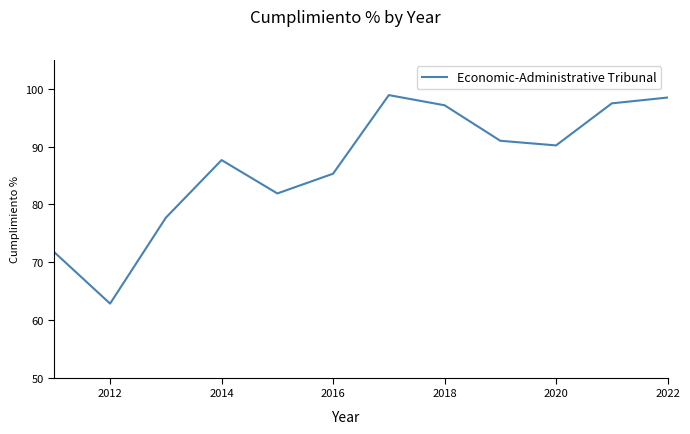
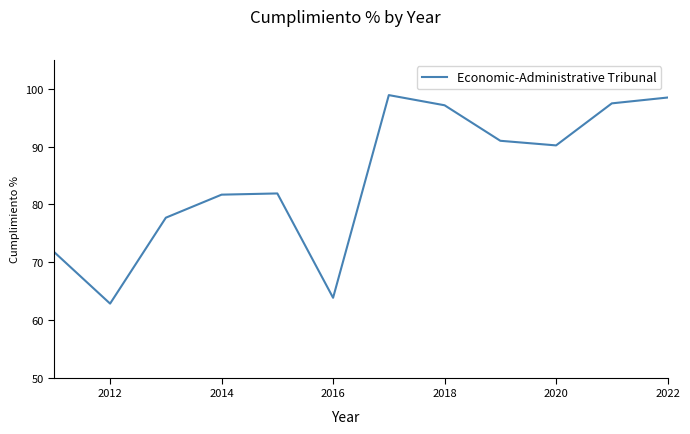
2014: 88 -> 82
2016: 85 -> 64
